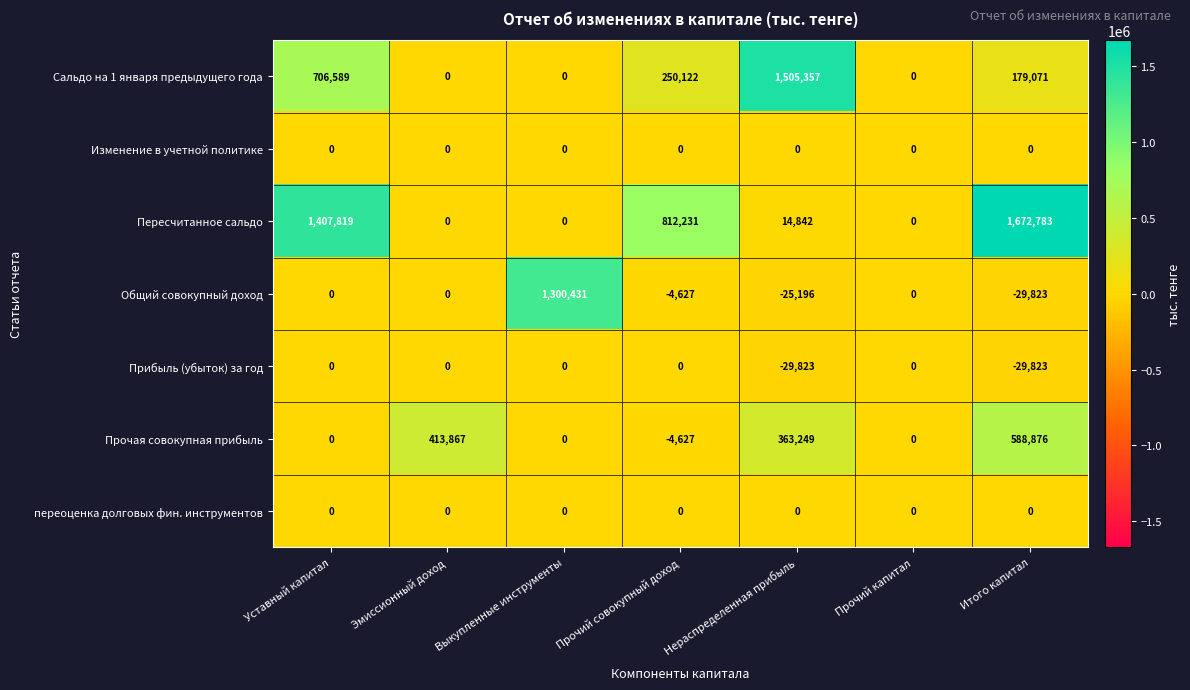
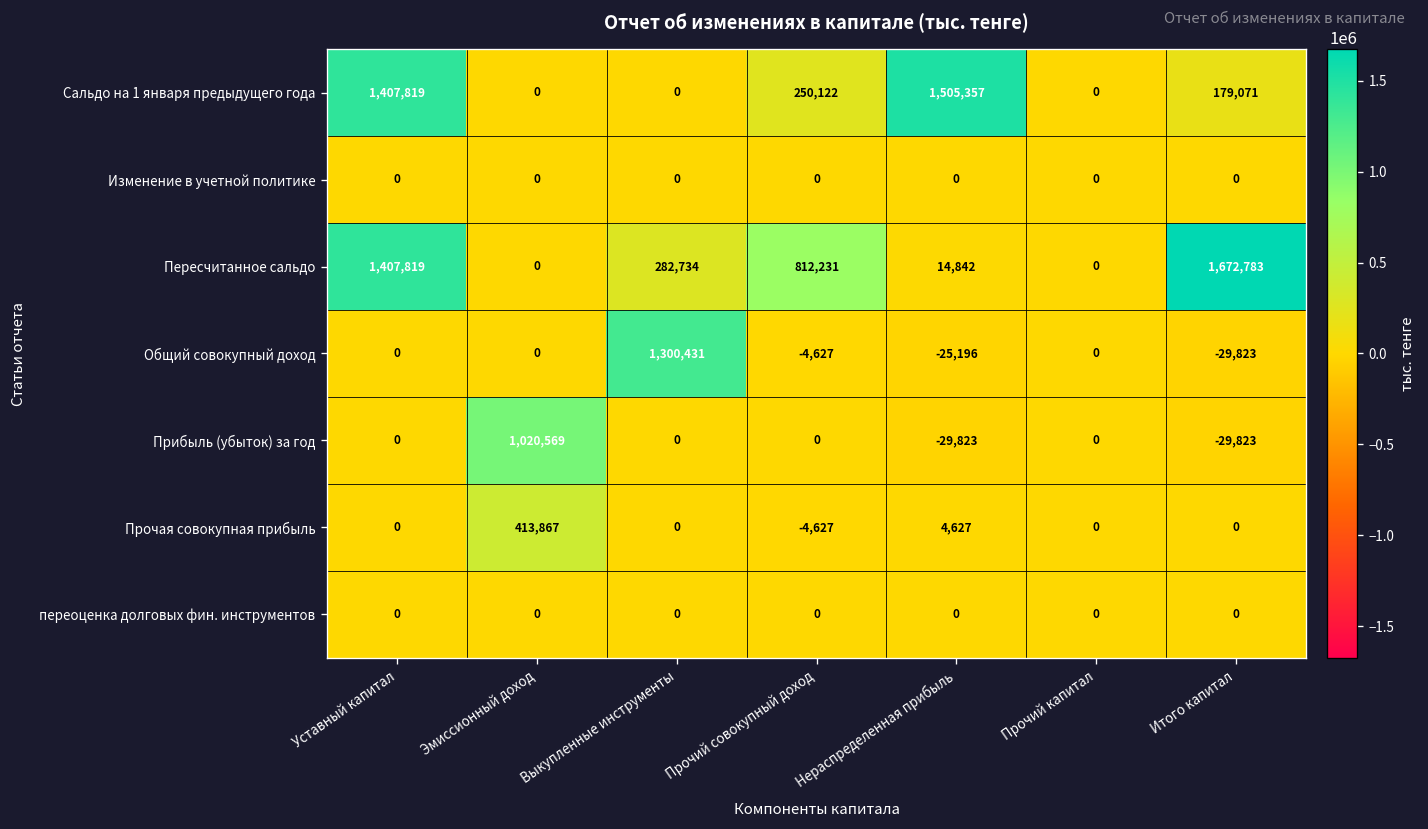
Сальдо на 1 января предыдущего года, Уставный капитал: 706,589 -> 1,407,819
Пересчитанное сальдо, Выкупленные инструменты: 0 -> 282,734
Прибыль (убыток) за год, Эмиссионный доход: 0 -> 1,020,569
Прочая совокупная прибыль, Нераспределенная прибыль: 363,249 -> 4,627
Прочая совокупная прибыль, Итого капитал: 588,876 -> 0
